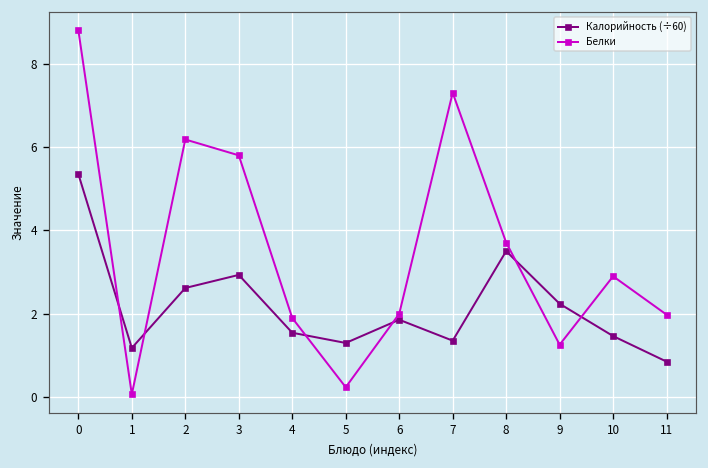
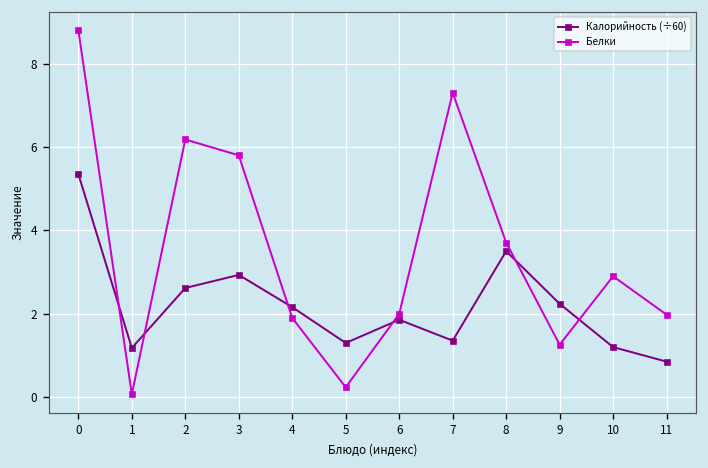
Калорийность (÷60), 4: 1.5 -> 2.2
Калорийность (÷60), 10: 1.5 -> 1.2
